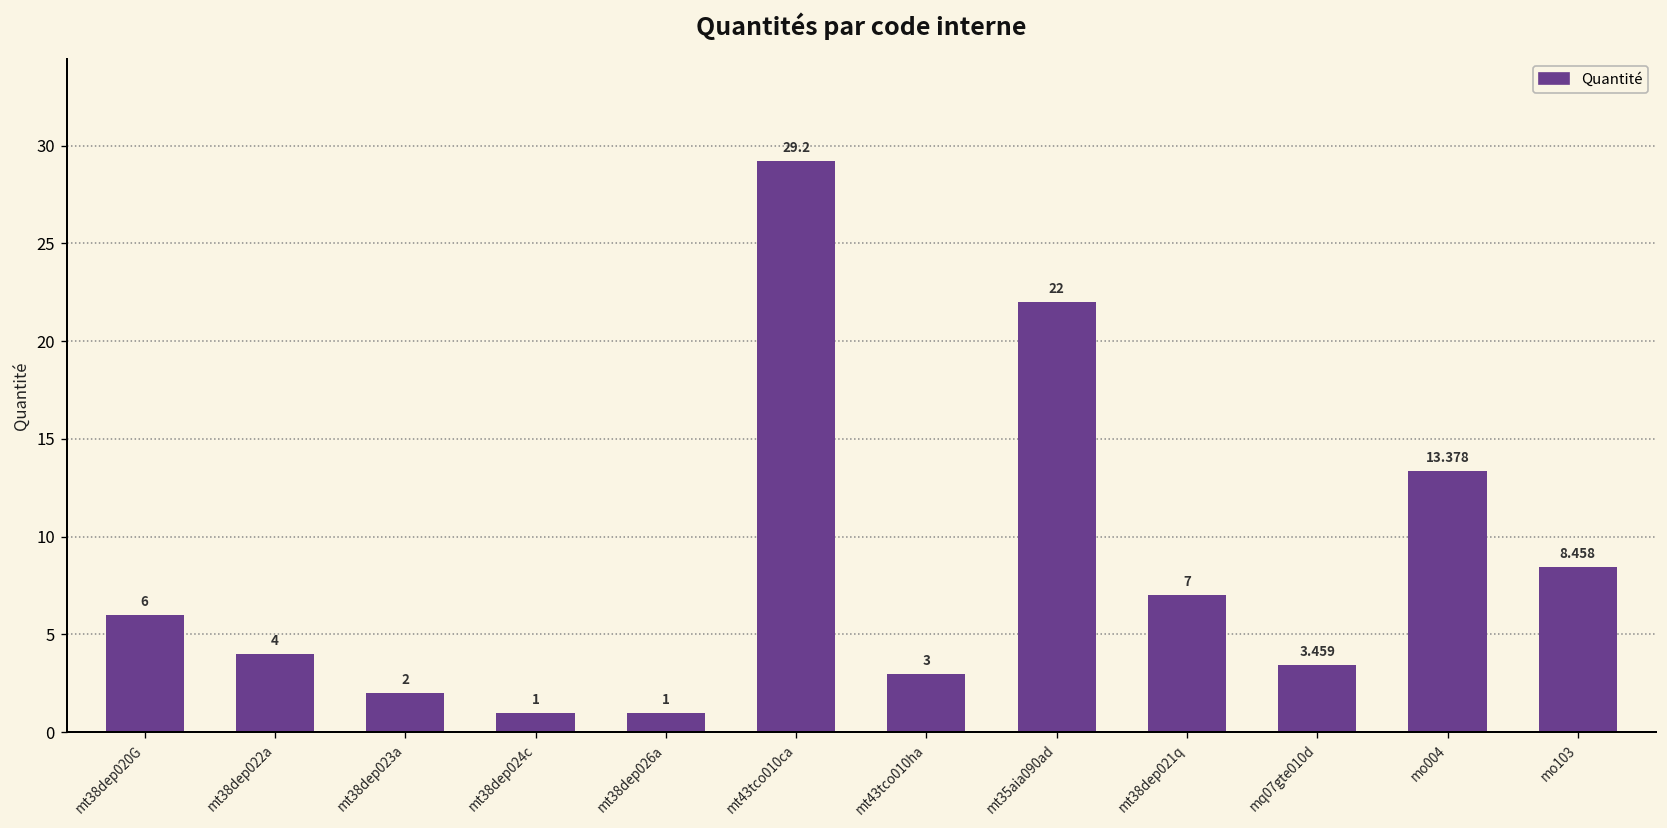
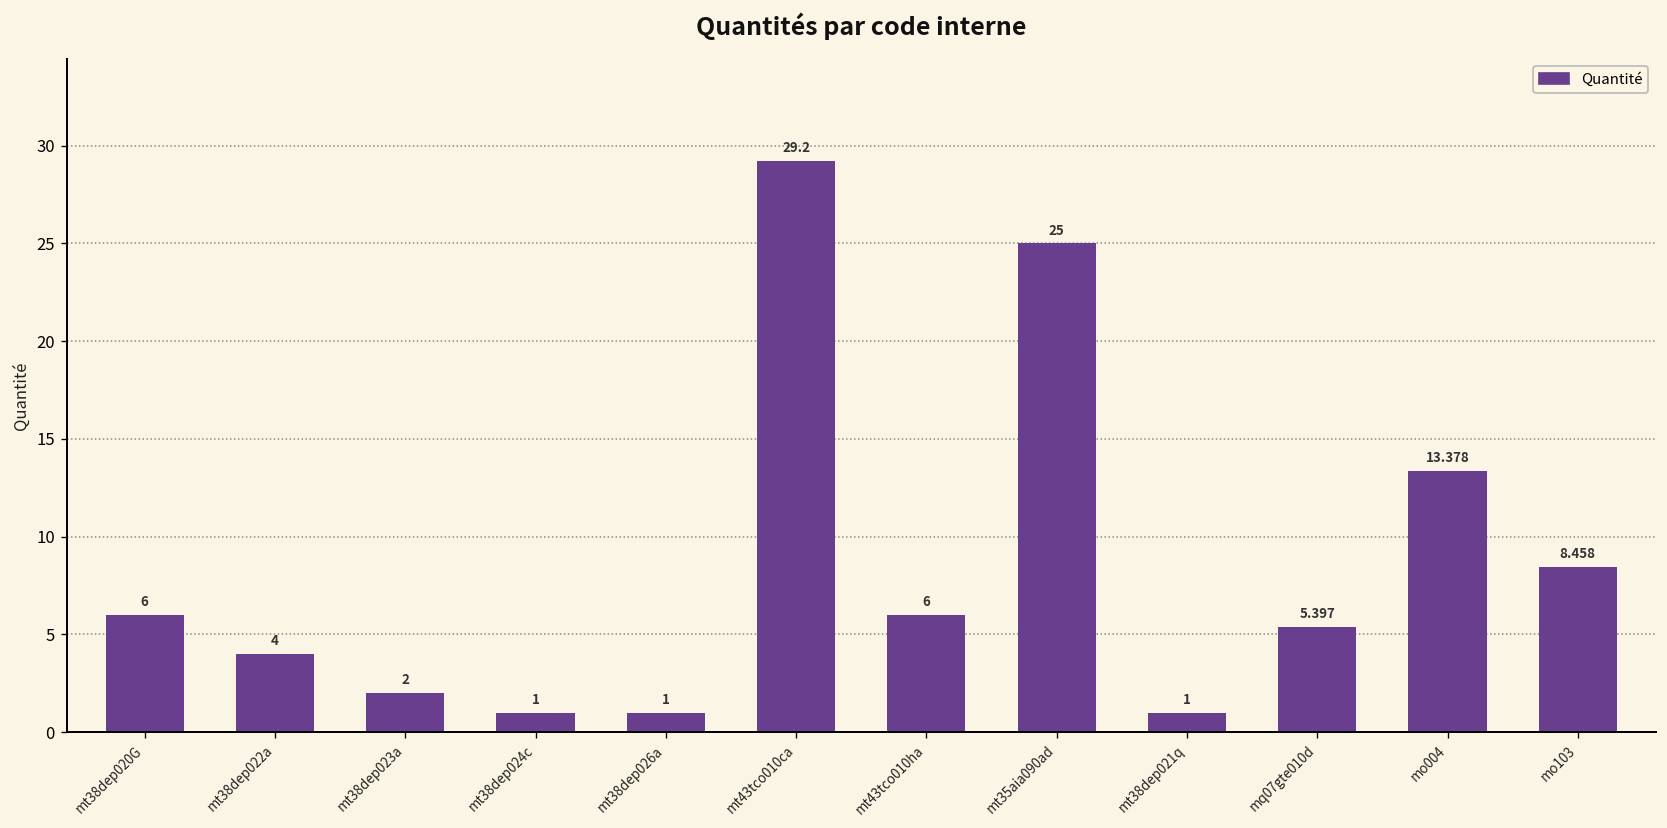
mt43tco010ha: 3 -> 6
mt35aia090ad: 22 -> 25
mt38dep021q: 7 -> 1
mq07gte010d: 3.459 -> 5.397
